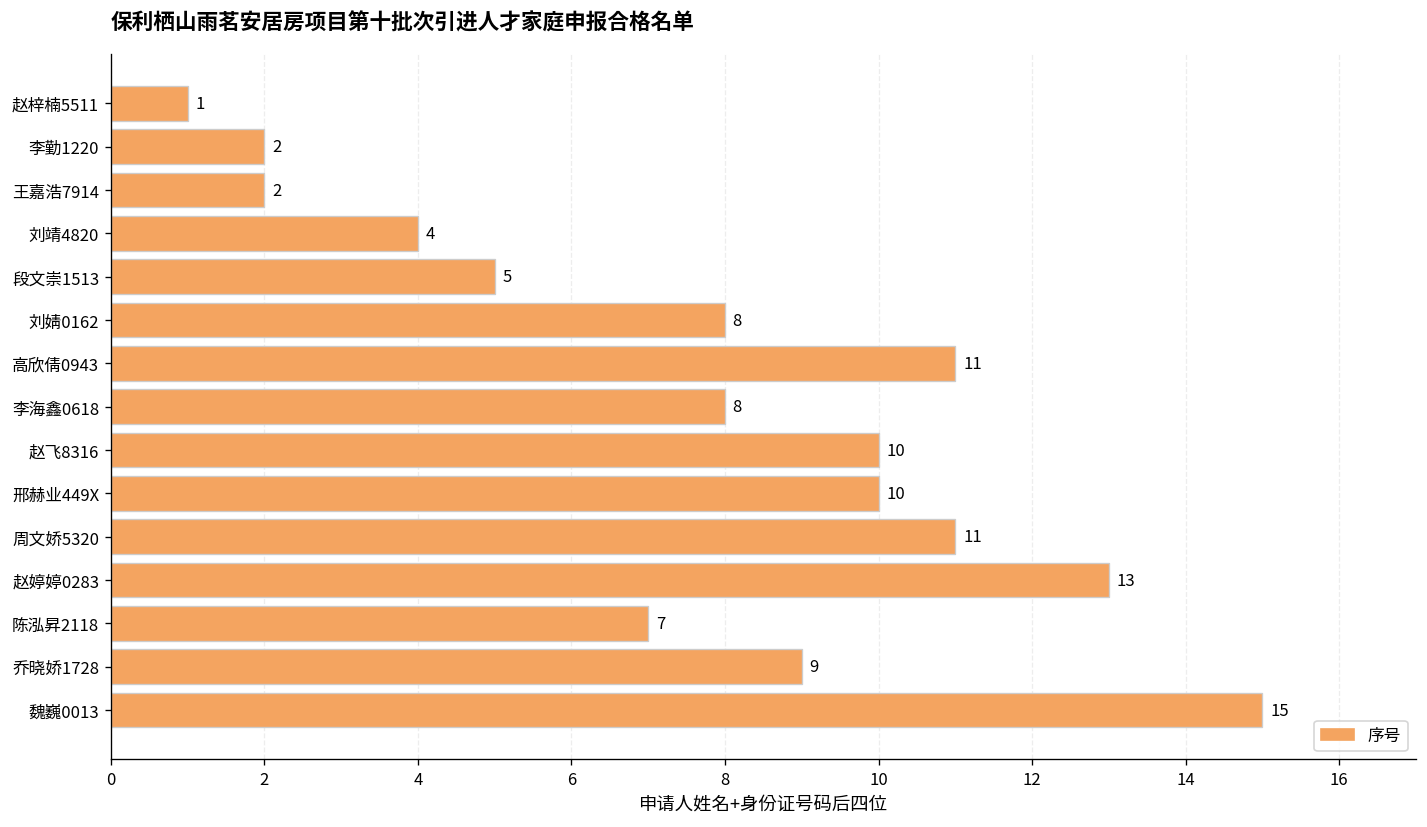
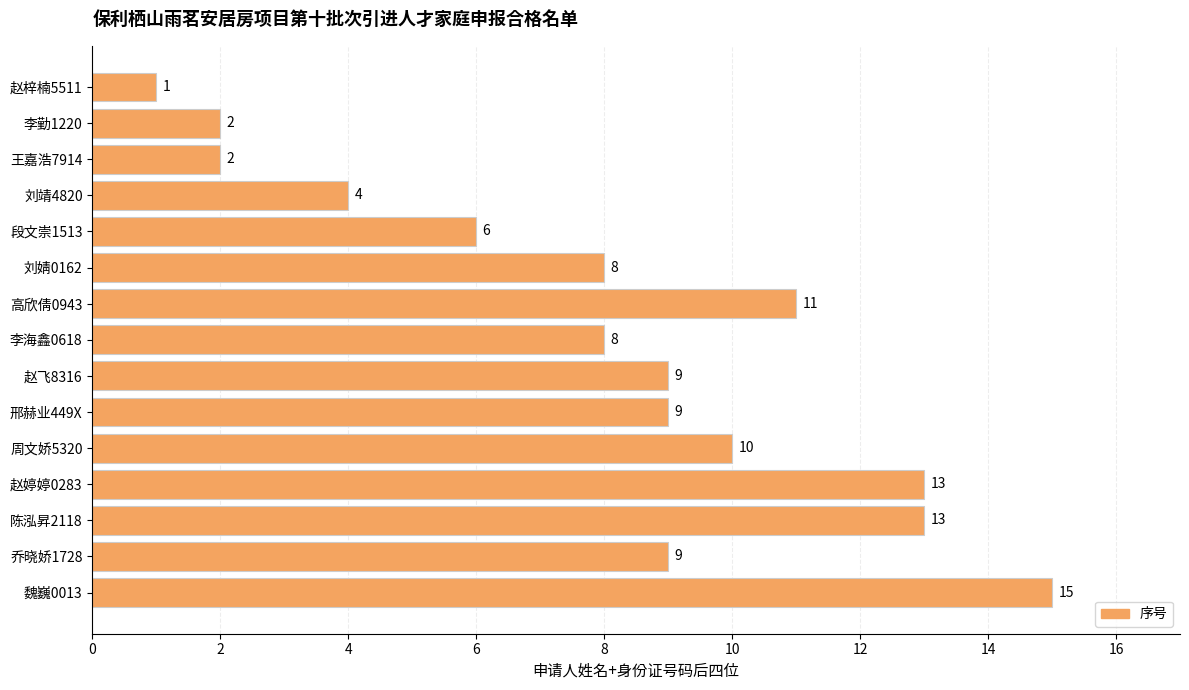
段文崇1513: 5 -> 6
赵飞8316: 10 -> 9
邢赫业449X: 10 -> 9
周文娇5320: 11 -> 10
陈泓昇2118: 7 -> 13
